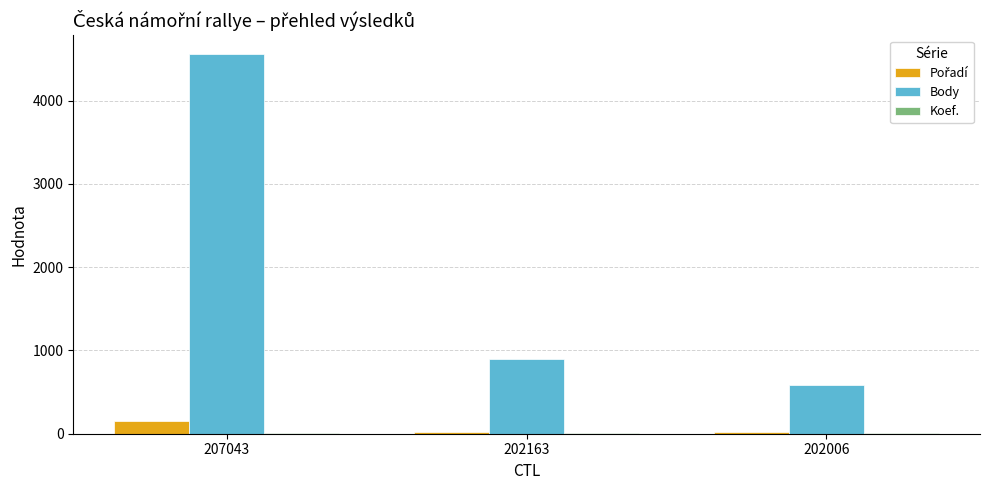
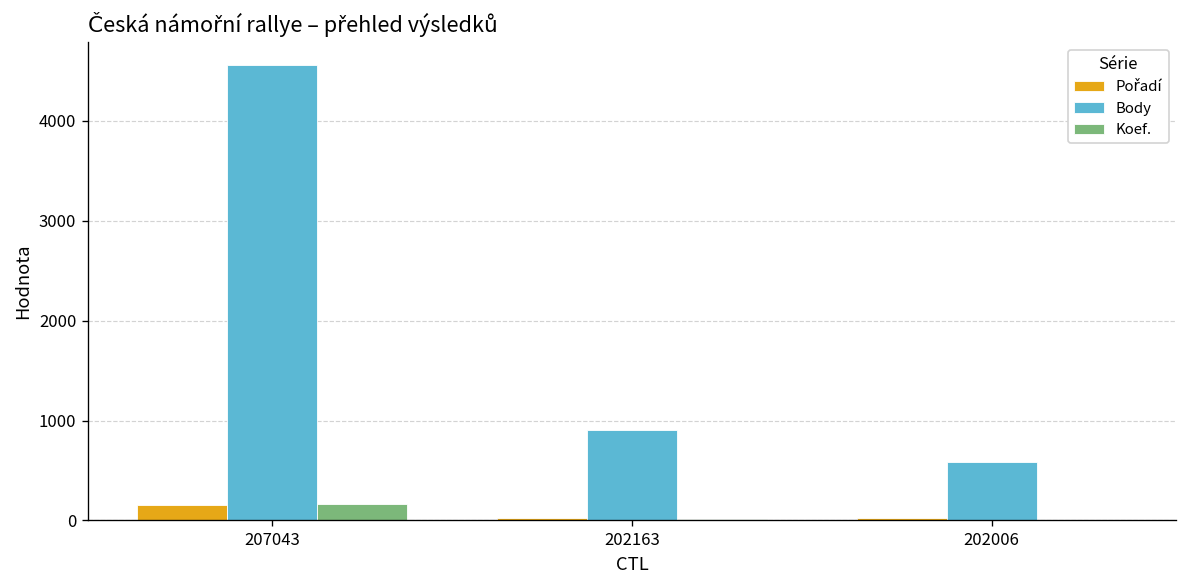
Koef., 207043: 0 -> 200
